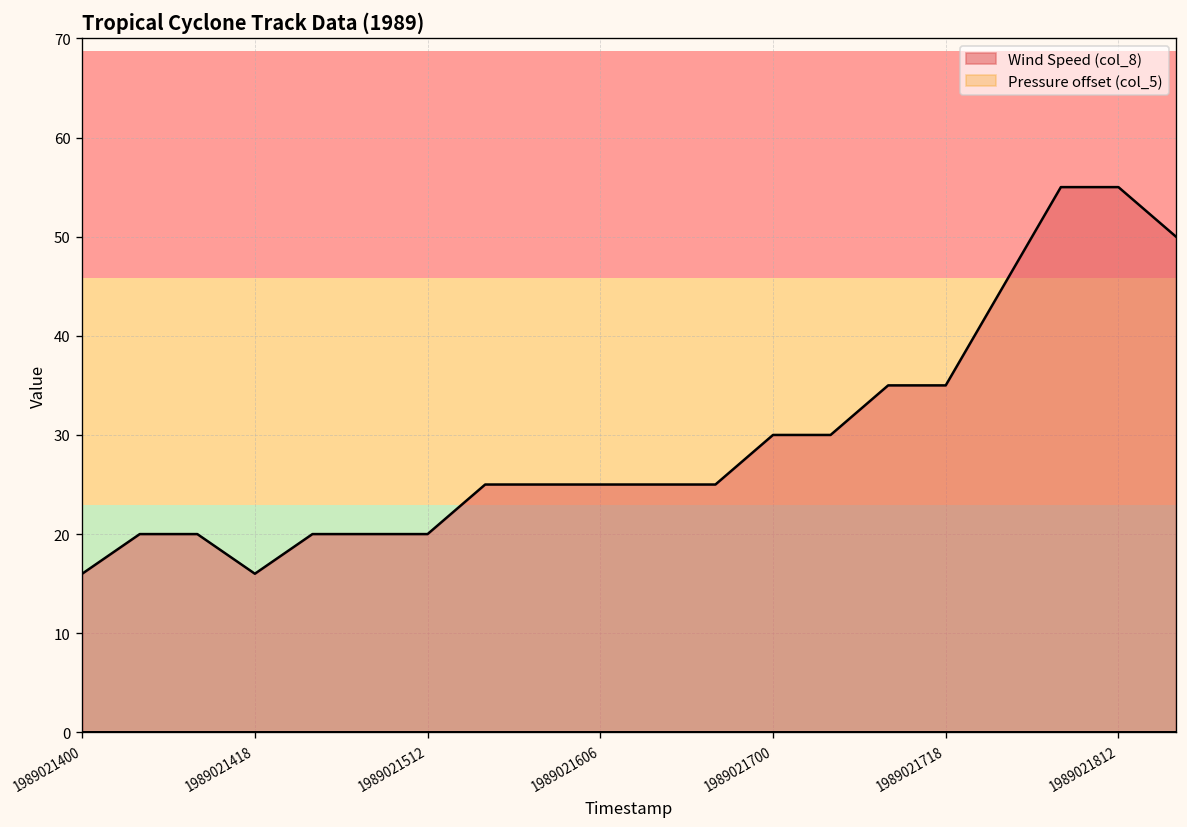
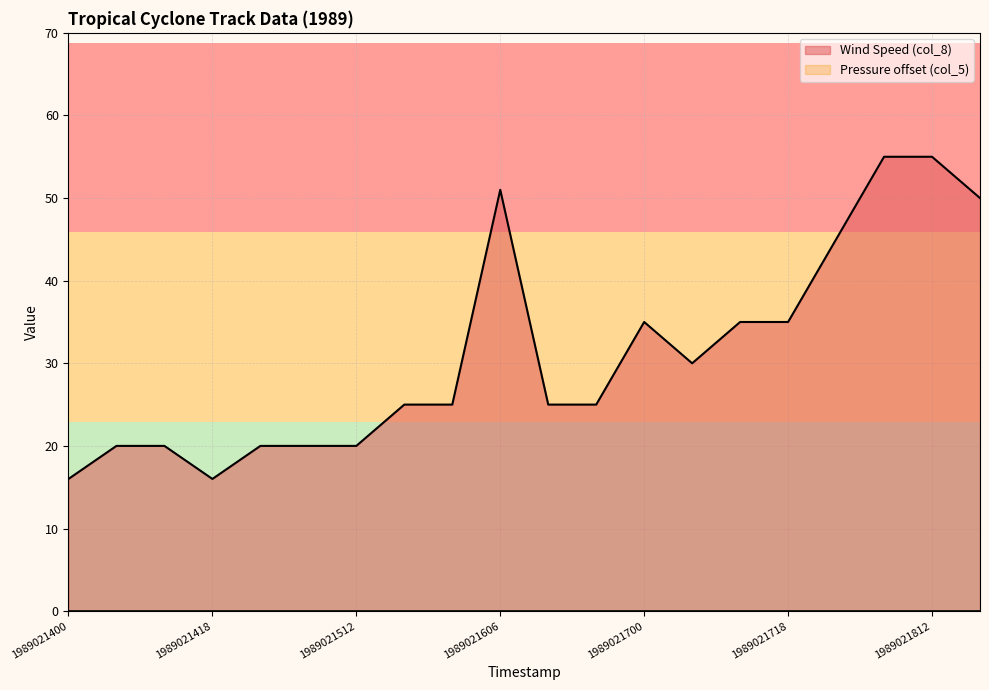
Wind Speed (col_8), 1989021606: 25 -> 51
Wind Speed (col_8), 1989021700: 30 -> 35
